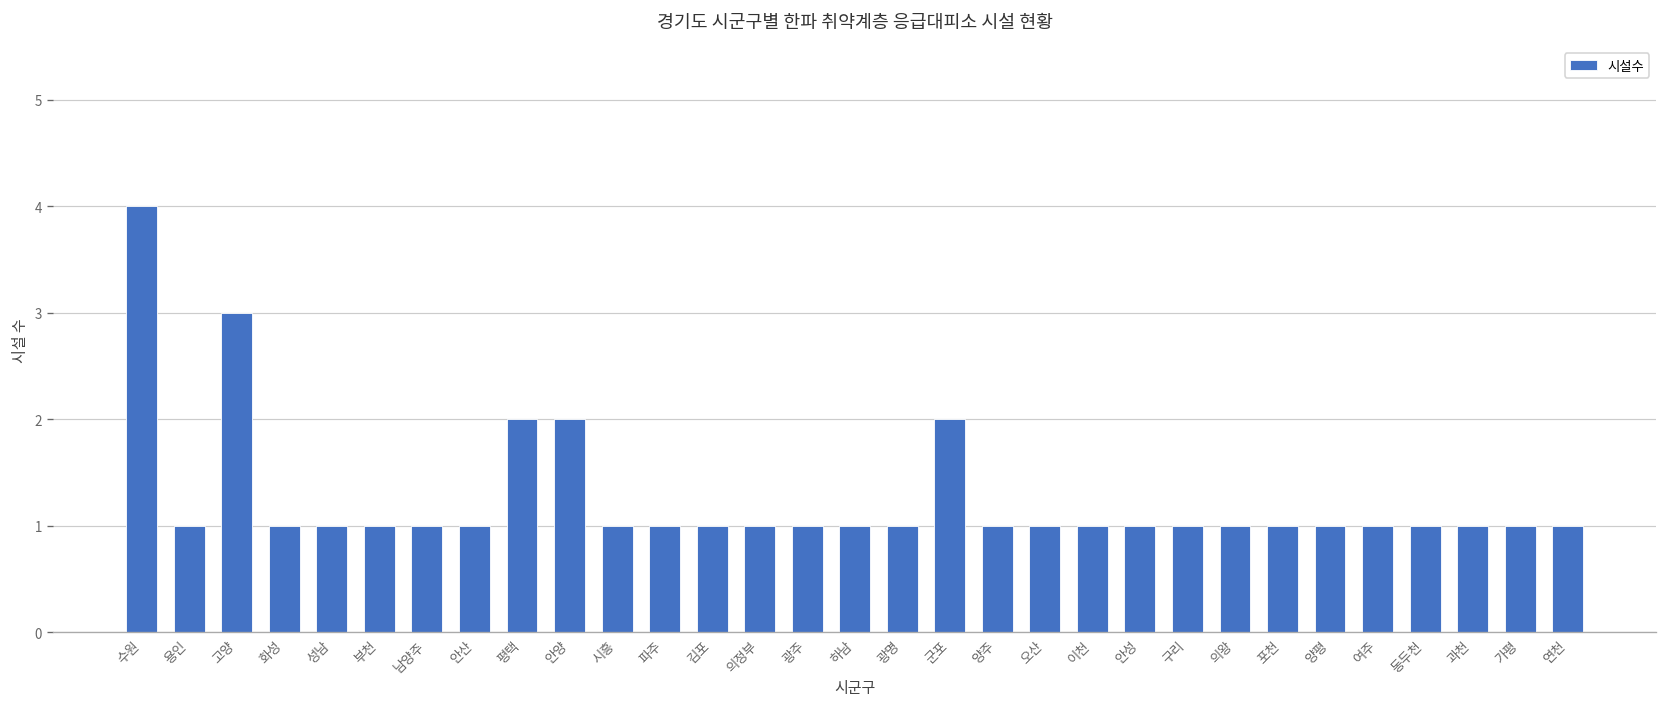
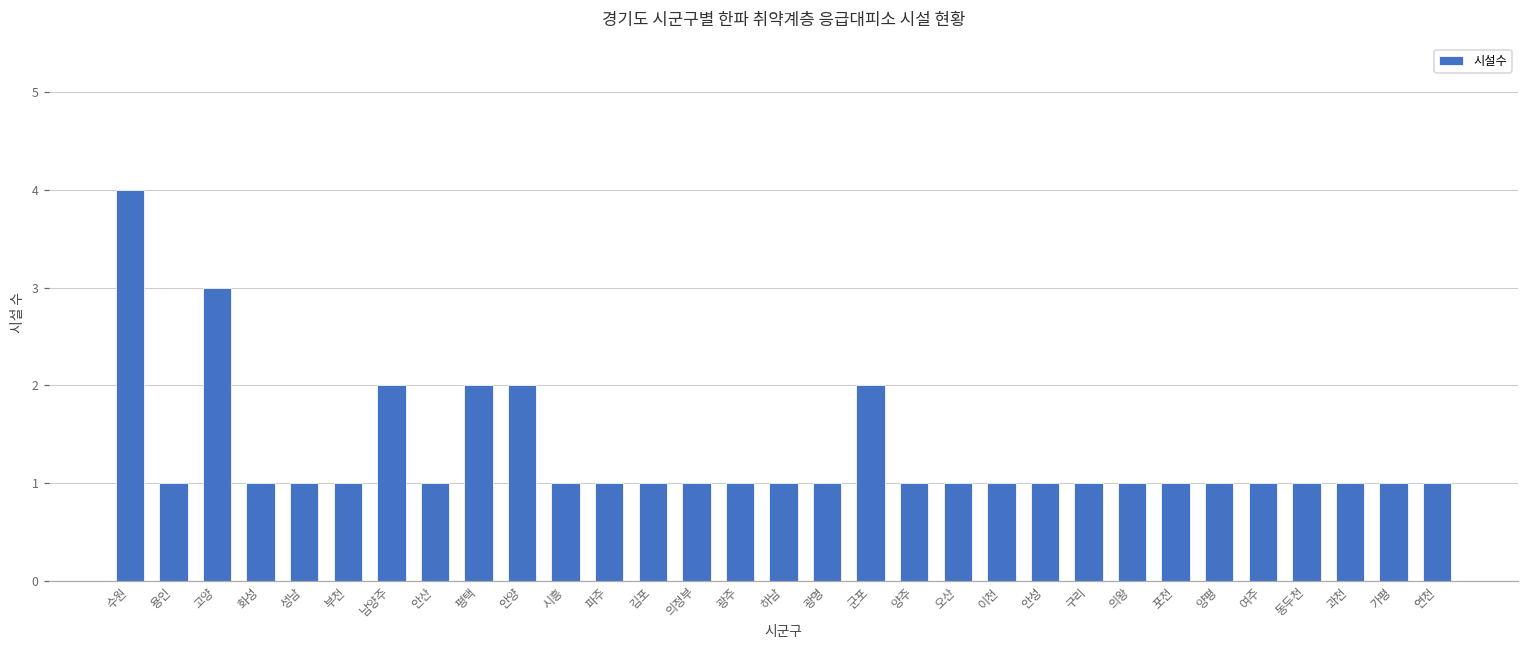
남양주: 1 -> 2
